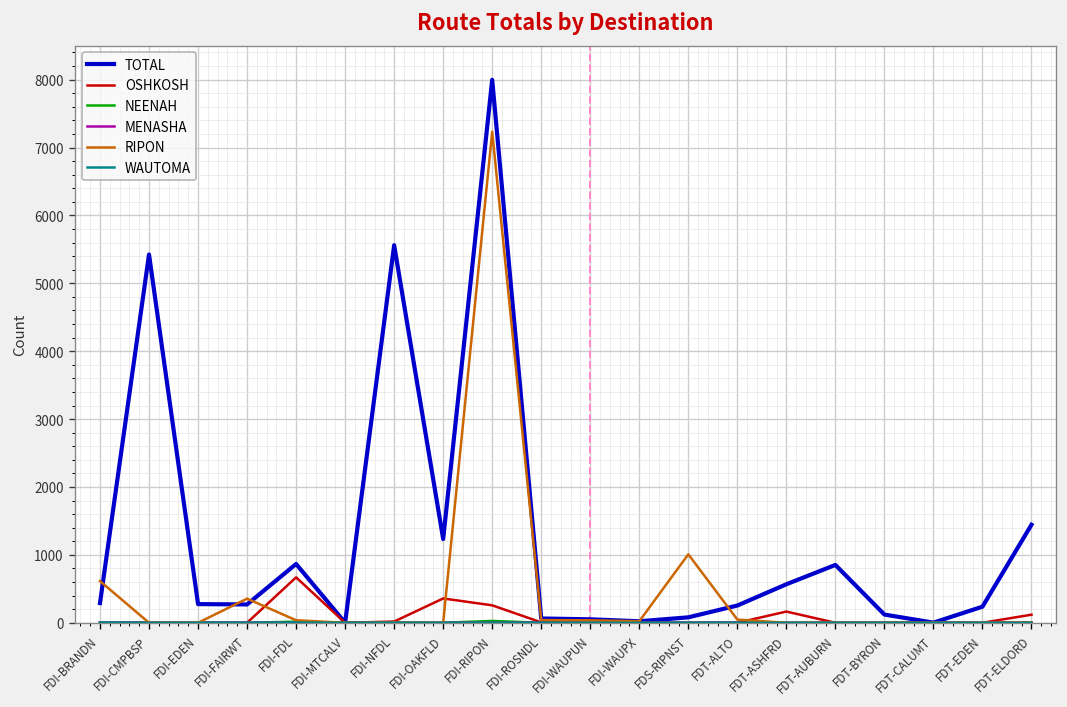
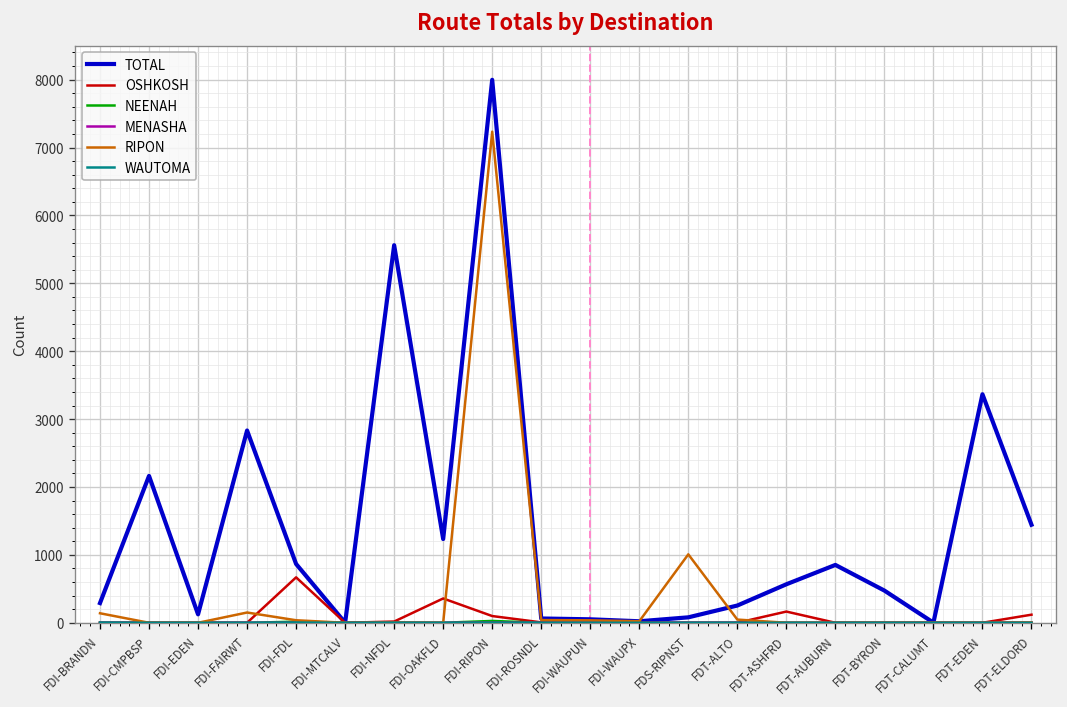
RIPON, FDI-BRANDN: 600 -> 100
TOTAL, FDI-CMPBSP: 5400 -> 2200
TOTAL, FDI-EDEN: 300 -> 100
TOTAL, FDI-FAIRWT: 300 -> 2800
RIPON, FDI-FAIRWT: 400 -> 200
OSHKOSH, FDI-RIPON: 300 -> 100
TOTAL, FDT-BYRON: 100 -> 500
TOTAL, FDT-EDEN: 200 -> 3400
